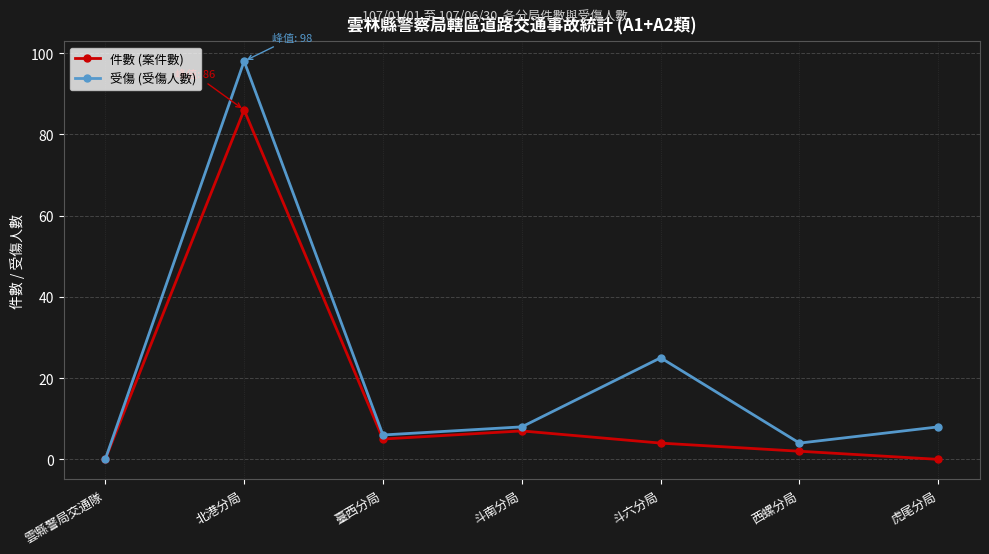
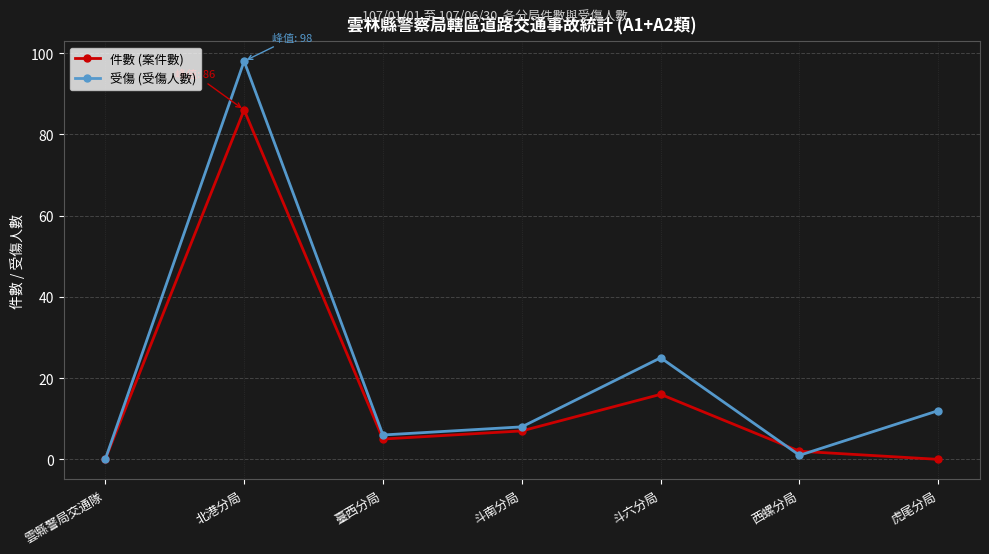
件數 (案件數), 斗六分局: 4 -> 16
受傷 (受傷人數), 西螺分局: 4 -> 1
受傷 (受傷人數), 虎尾分局: 8 -> 12
